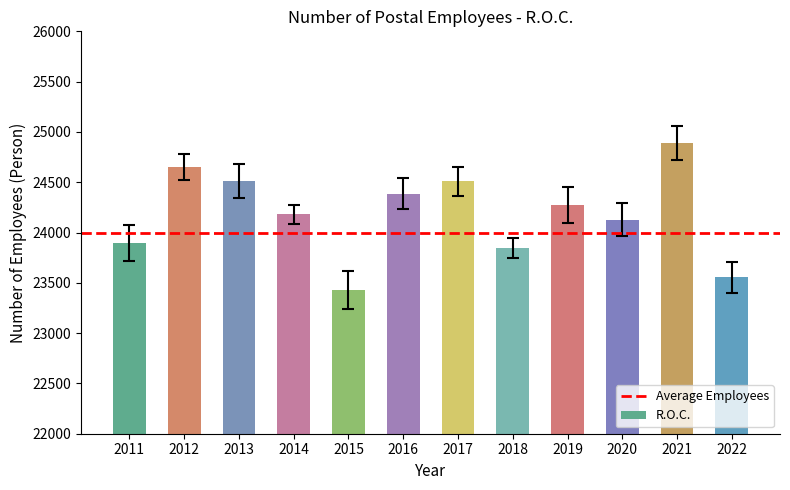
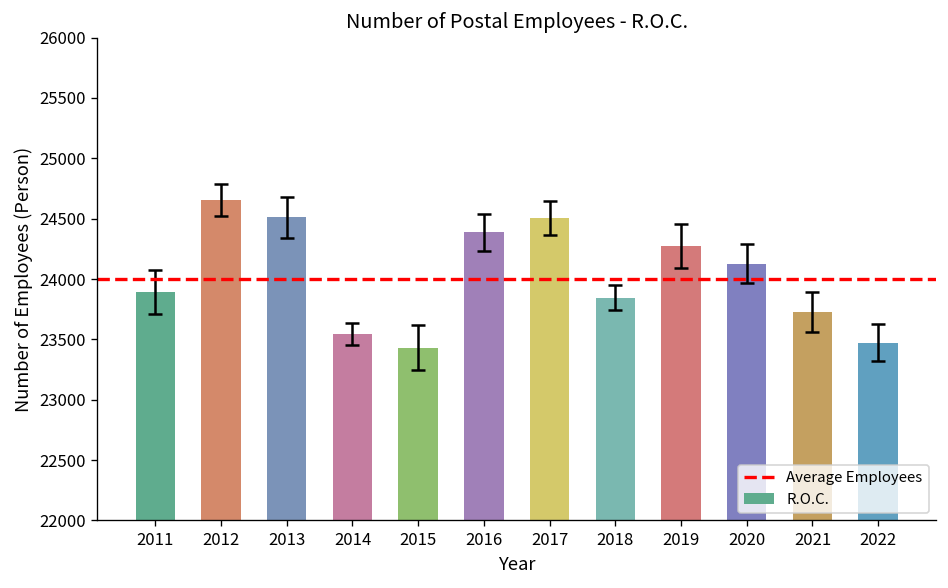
R.O.C., 2014: 24180 -> 23540
R.O.C., 2021: 24890 -> 23730
R.O.C., 2022: 23550 -> 23470
